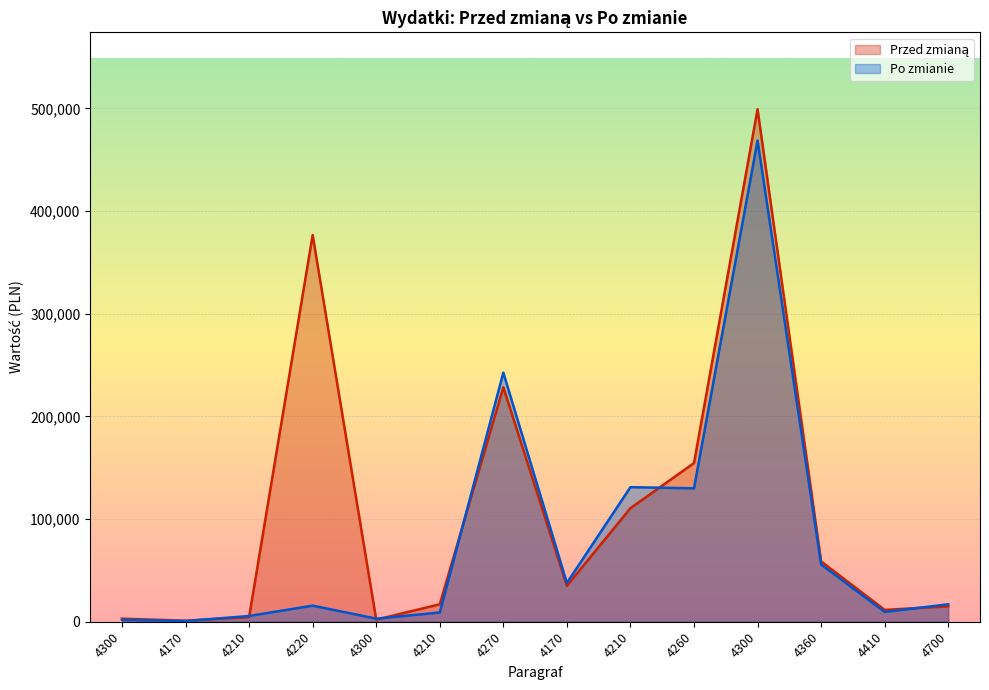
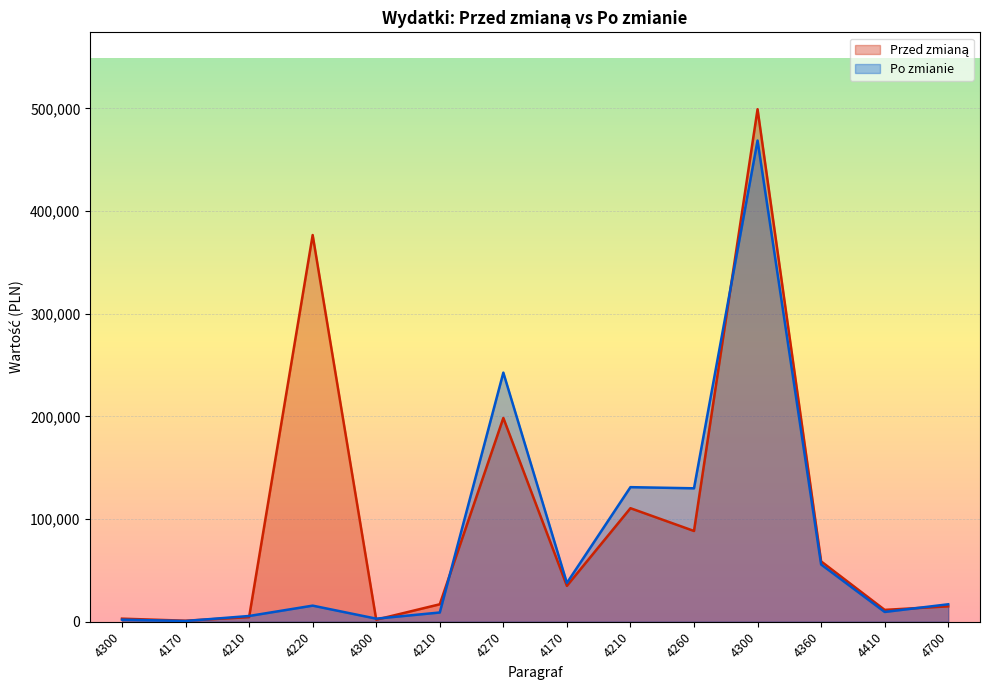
Przed zmianą, 4270: 228,000 -> 199,000
Przed zmianą, 4260: 155,000 -> 88,000
